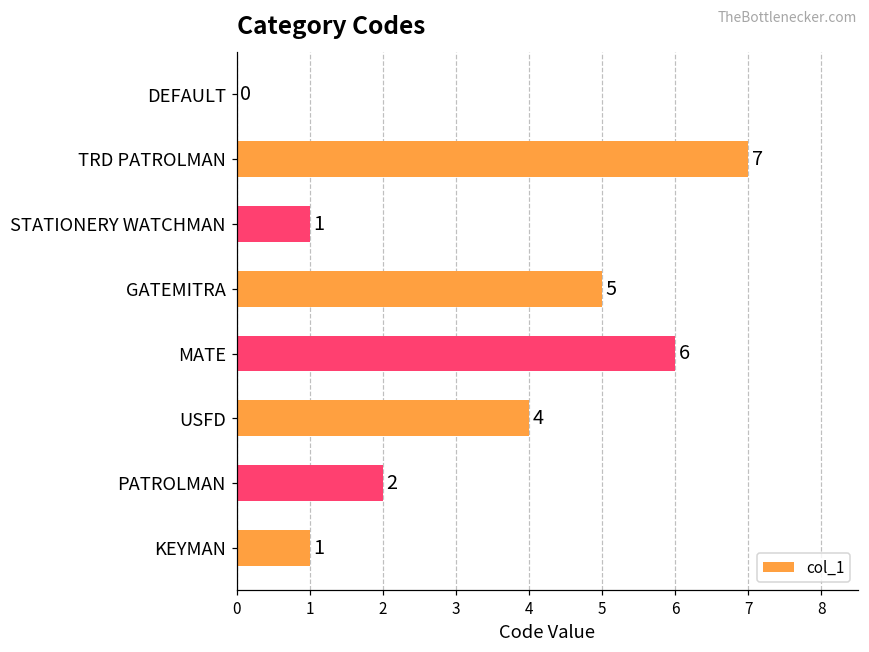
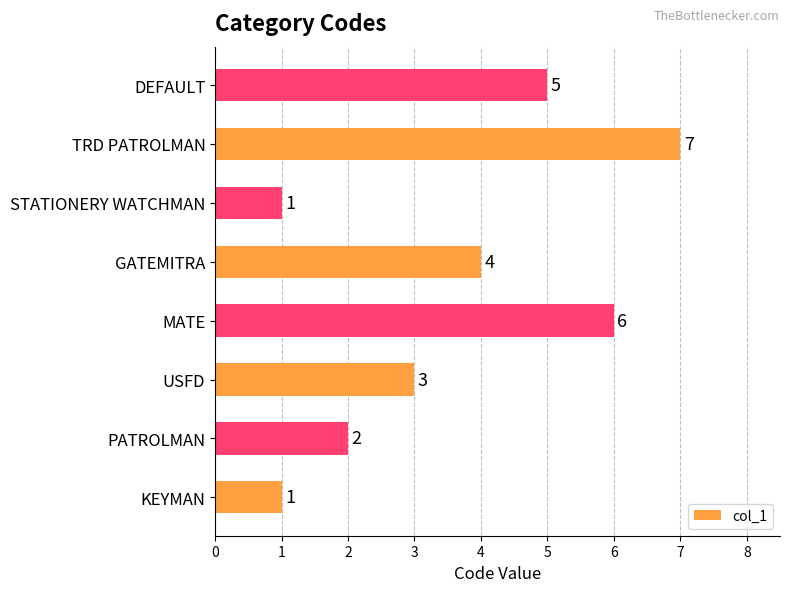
DEFAULT: 0 -> 5
GATEMITRA: 5 -> 4
USFD: 4 -> 3
